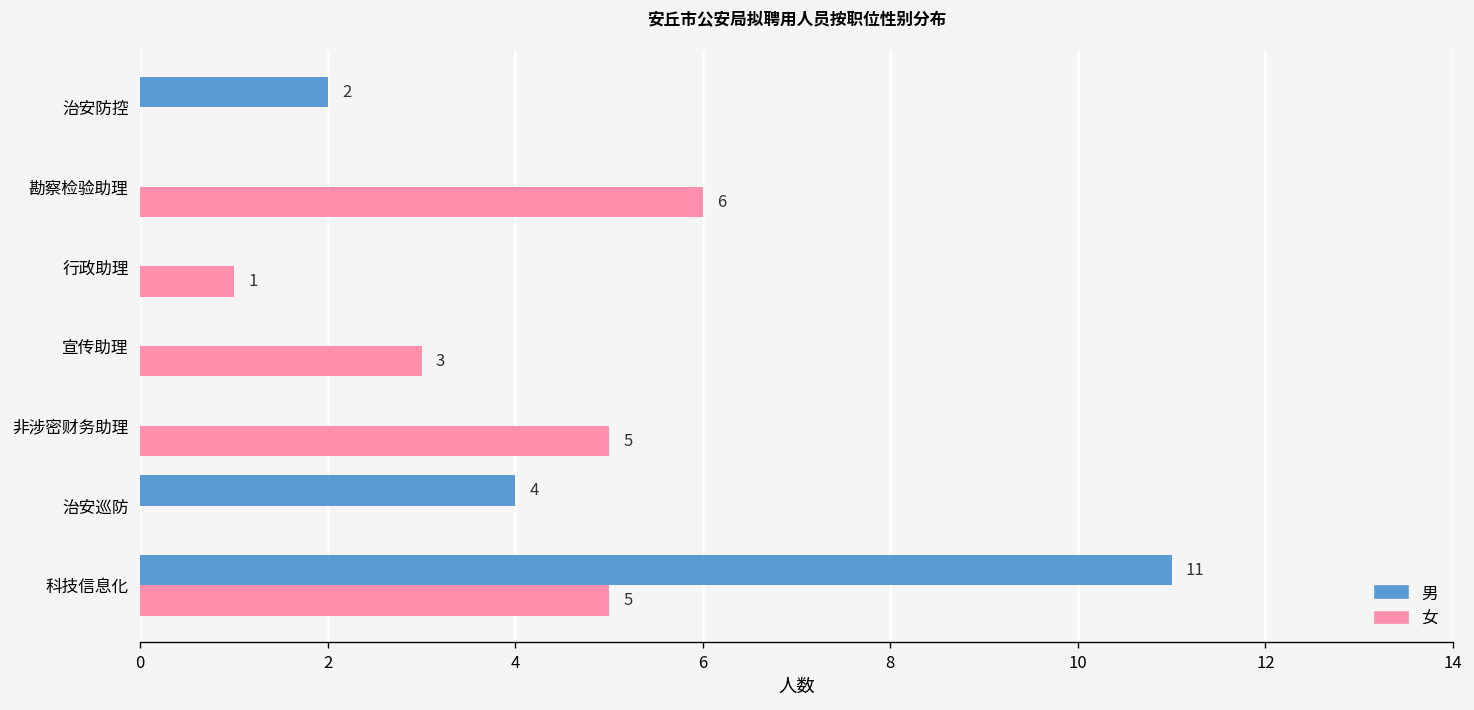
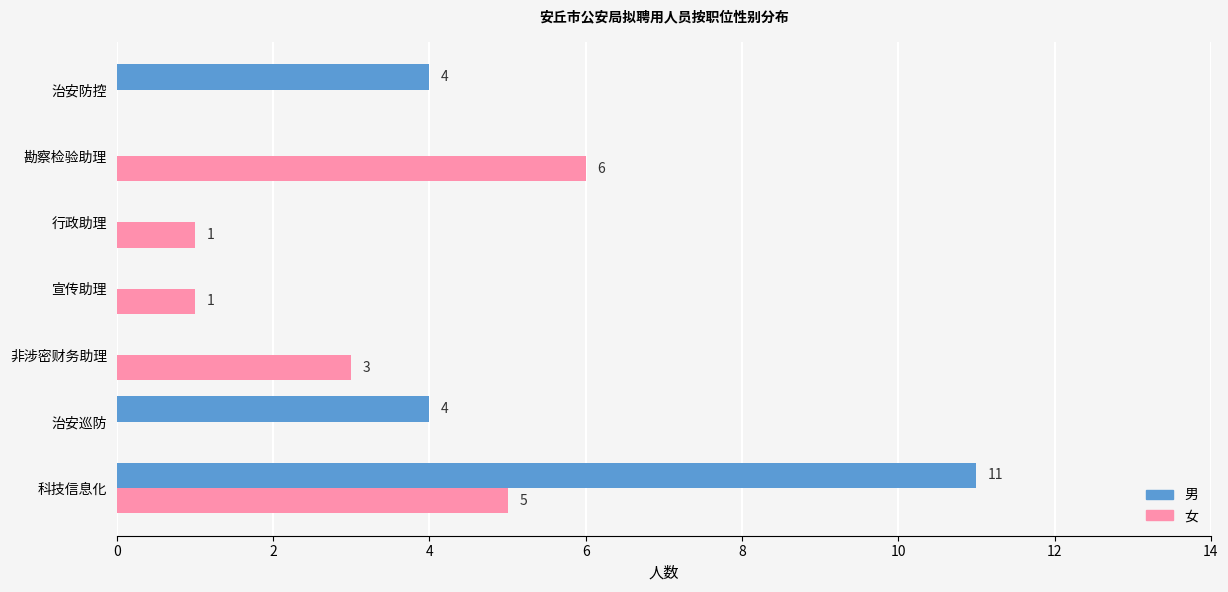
男, 治安防控: 2 -> 4
女, 宣传助理: 3 -> 1
女, 非涉密财务助理: 5 -> 3
